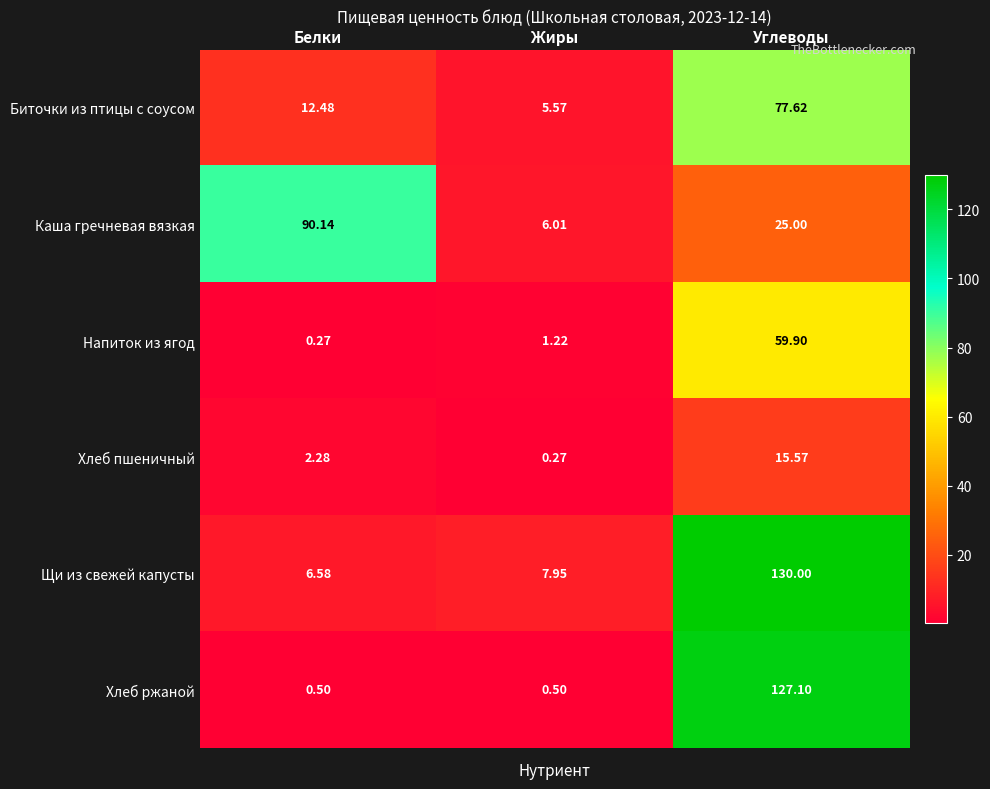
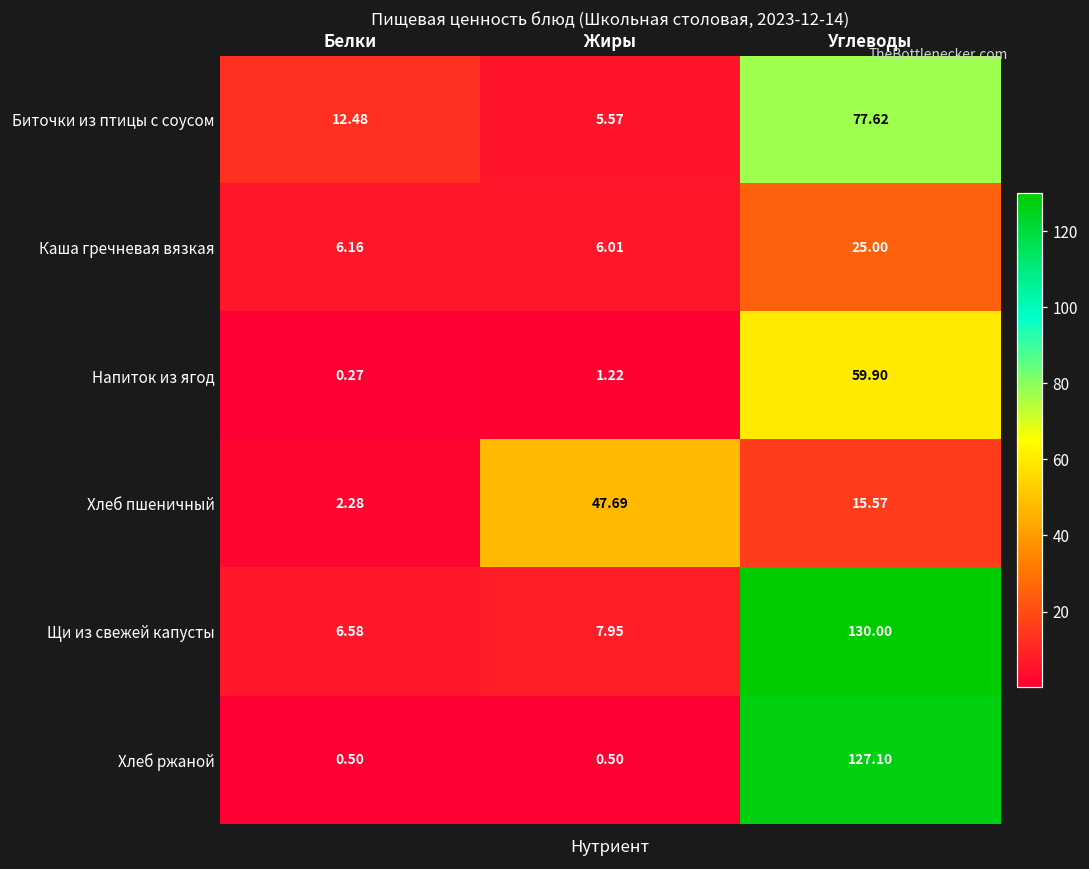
Каша гречневая вязкая, Белки: 90.14 -> 6.16
Хлеб пшеничный, Жиры: 0.27 -> 47.69
